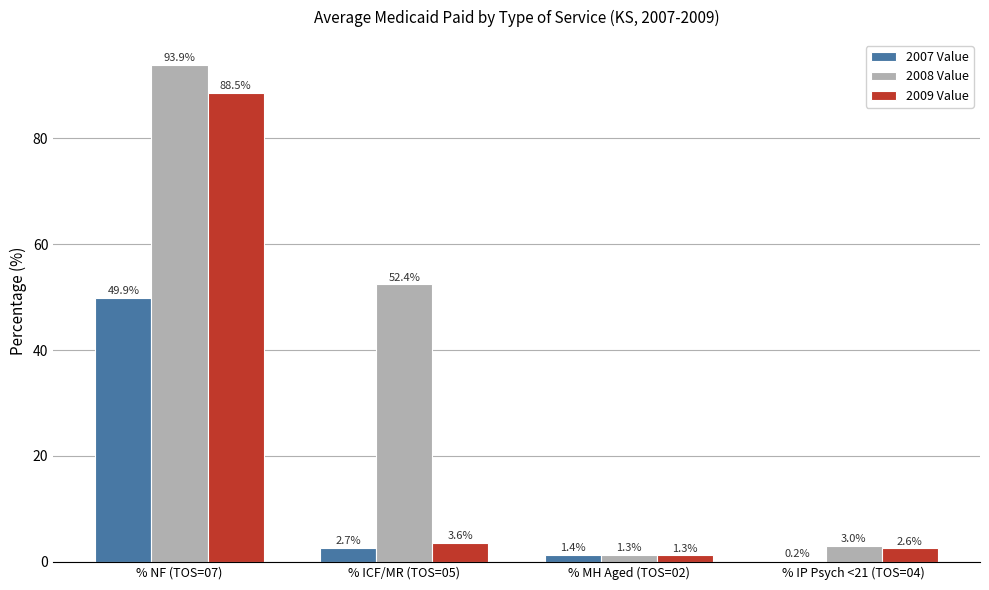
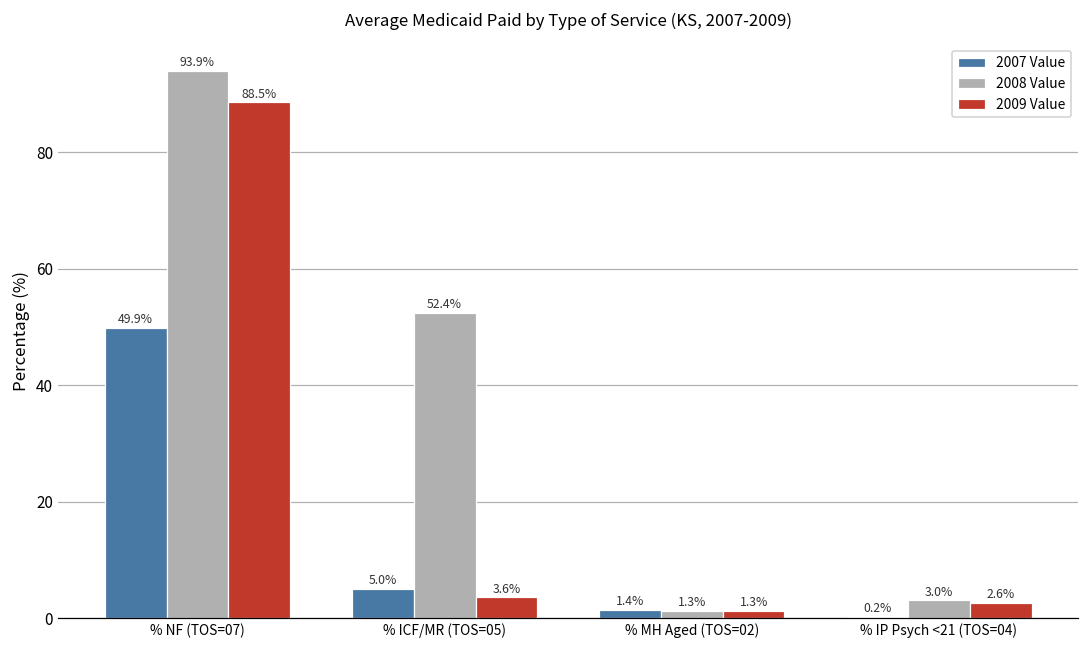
2007 Value, % ICF/MR (TOS=05): 2.7% -> 5.0%
